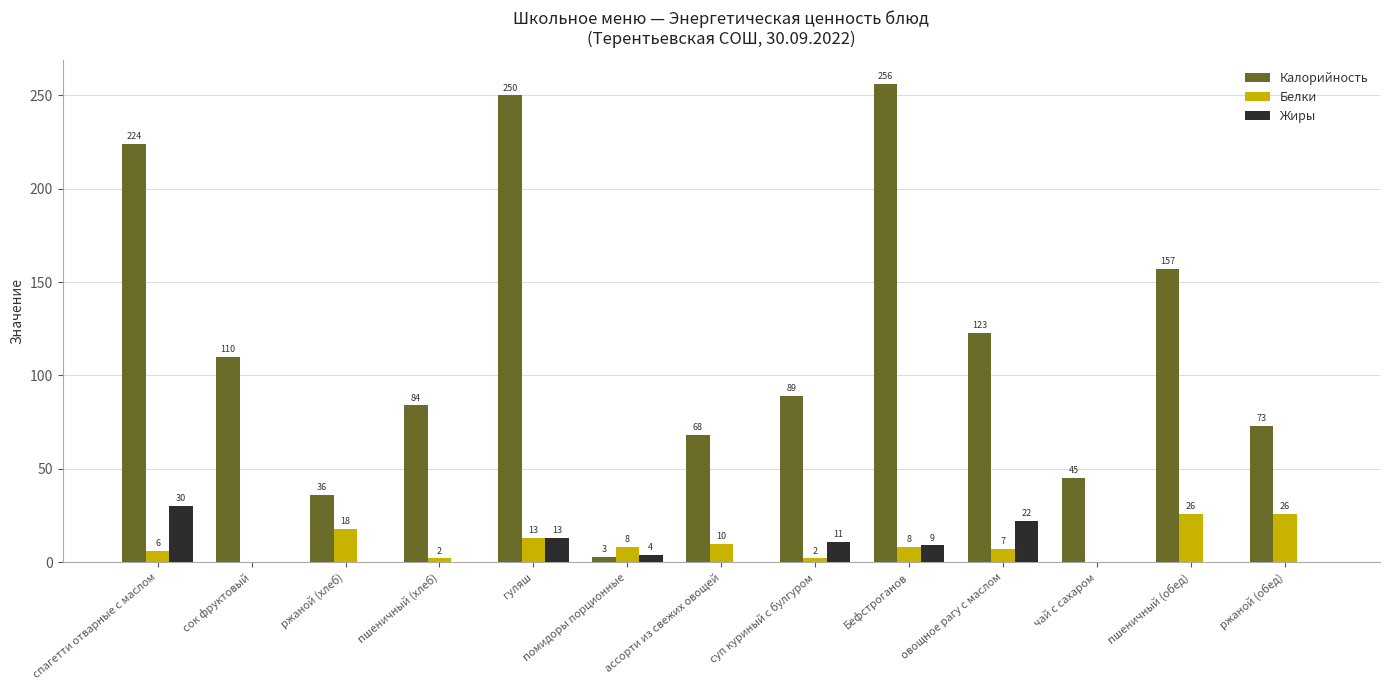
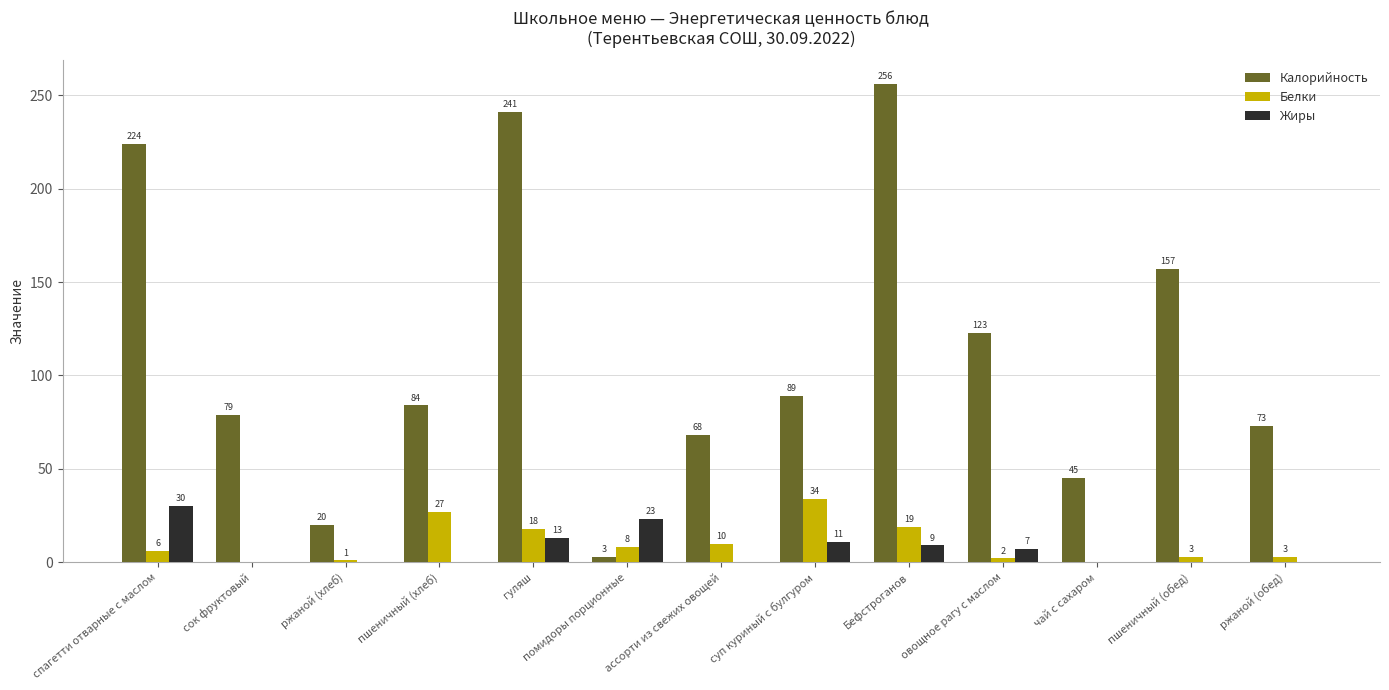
Калорийность, сок фруктовый: 110 -> 79
Калорийность, ржаной (хлеб): 36 -> 20
Белки, ржаной (хлеб): 18 -> 1
Белки, пшеничный (хлеб): 2 -> 27
Калорийность, гуляш: 250 -> 241
Белки, гуляш: 13 -> 18
Жиры, помидоры порционные: 4 -> 23
Белки, суп куриный с булгуром: 2 -> 34
Белки, Бефстроганов: 8 -> 19
Белки, овощное рагу с маслом: 7 -> 2
Жиры, овощное рагу с маслом: 22 -> 7
Белки, пшеничный (обед): 26 -> 3
Белки, ржаной (обед): 26 -> 3
